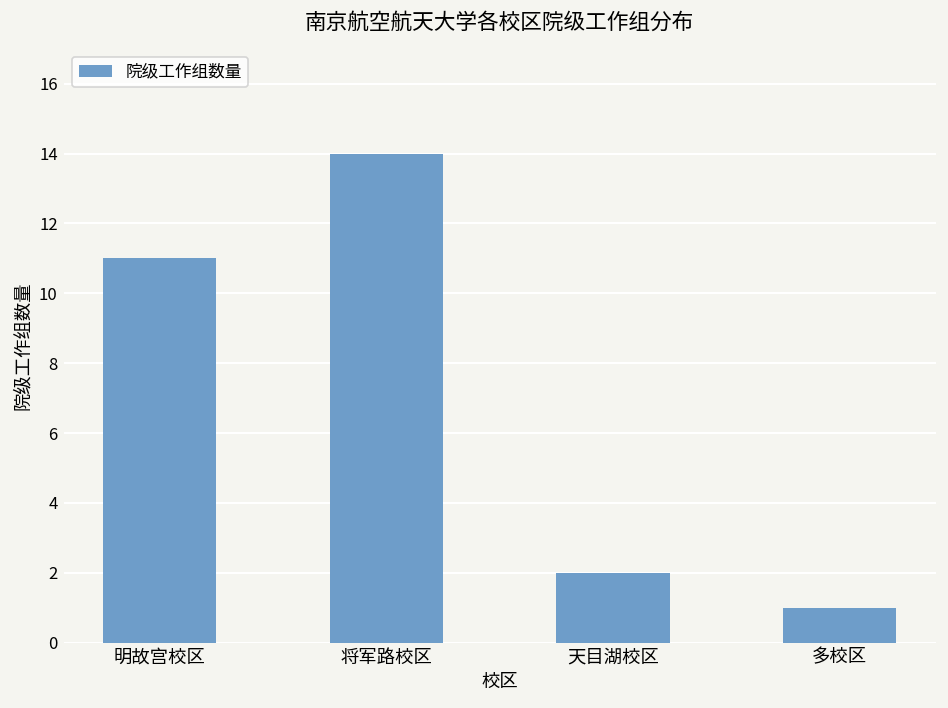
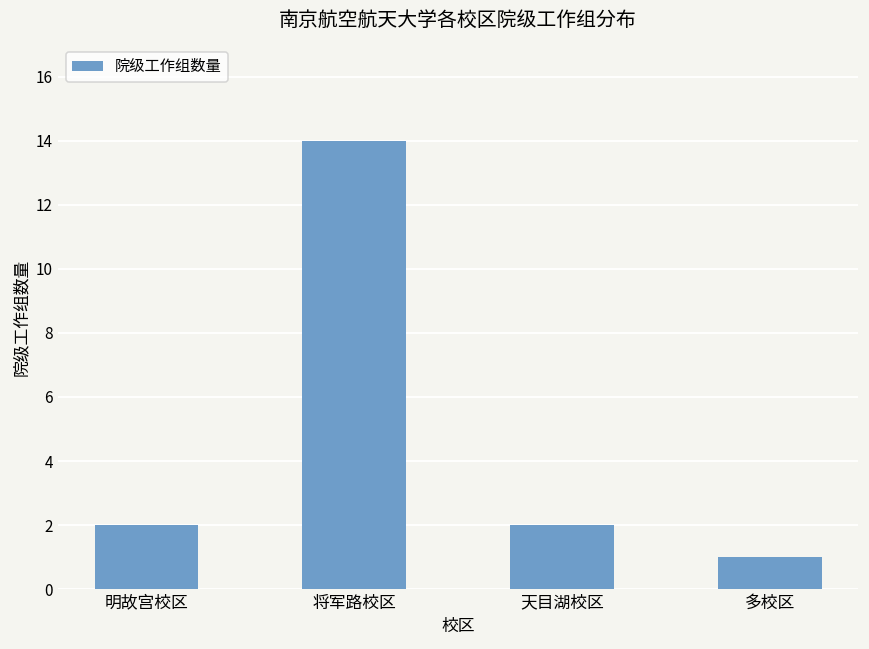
明故宫校区: 11 -> 2
